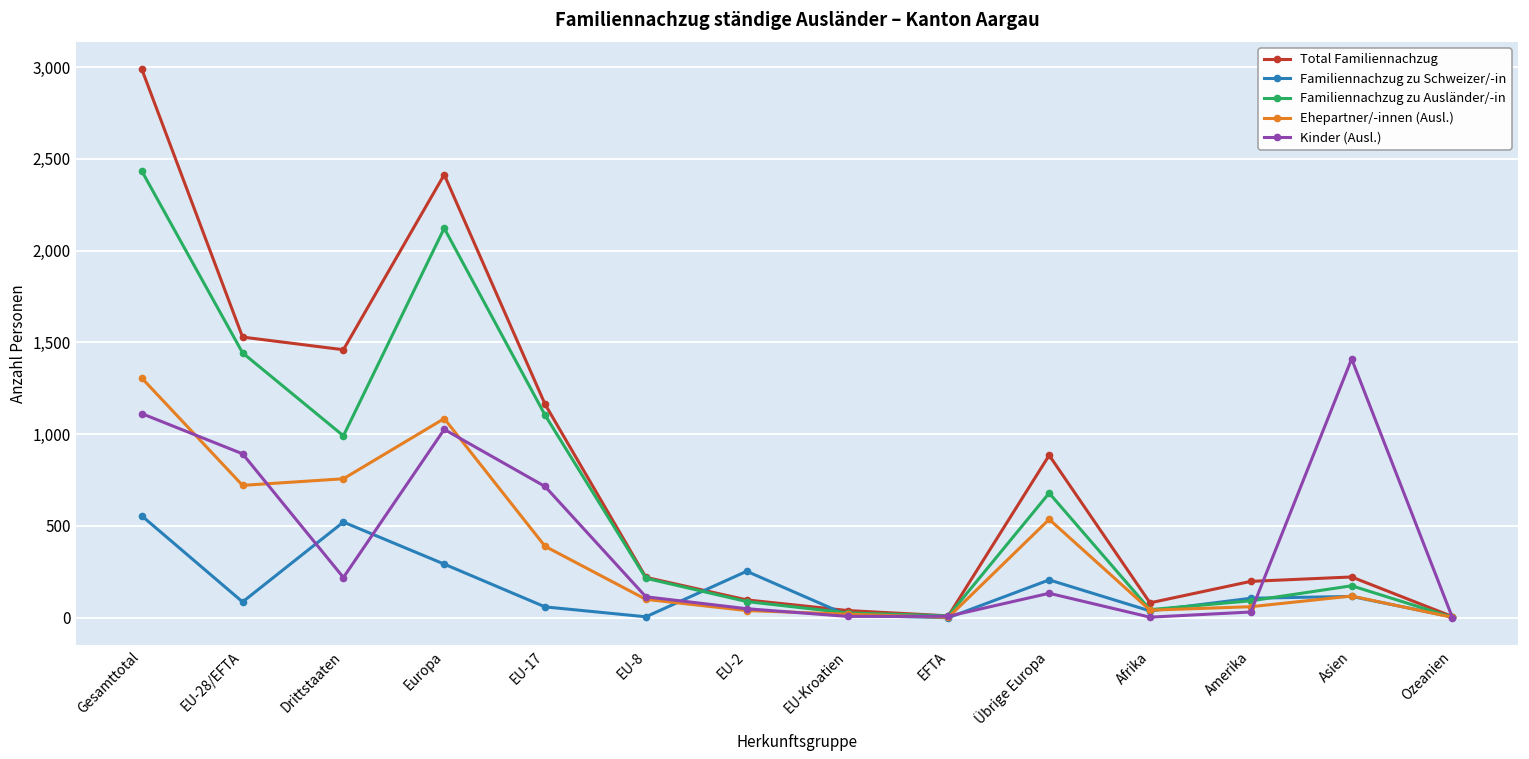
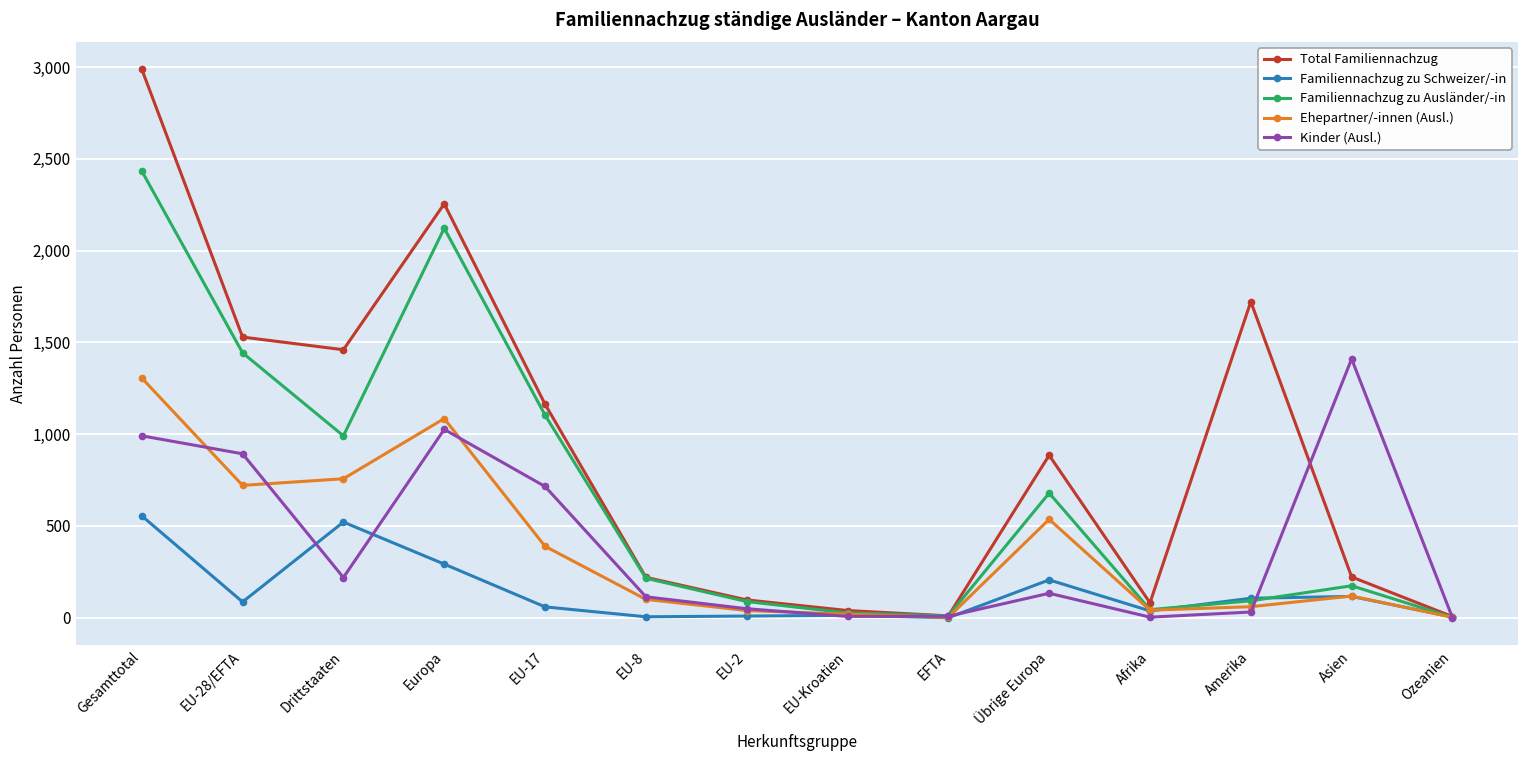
Kinder (Ausl.), Gesamttotal: 1,110 -> 990
Total Familiennachzug, Europa: 2,410 -> 2,260
Familiennachzug zu Schweizer/-in, EU-2: 250 -> 10
Total Familiennachzug, Amerika: 200 -> 1,720
